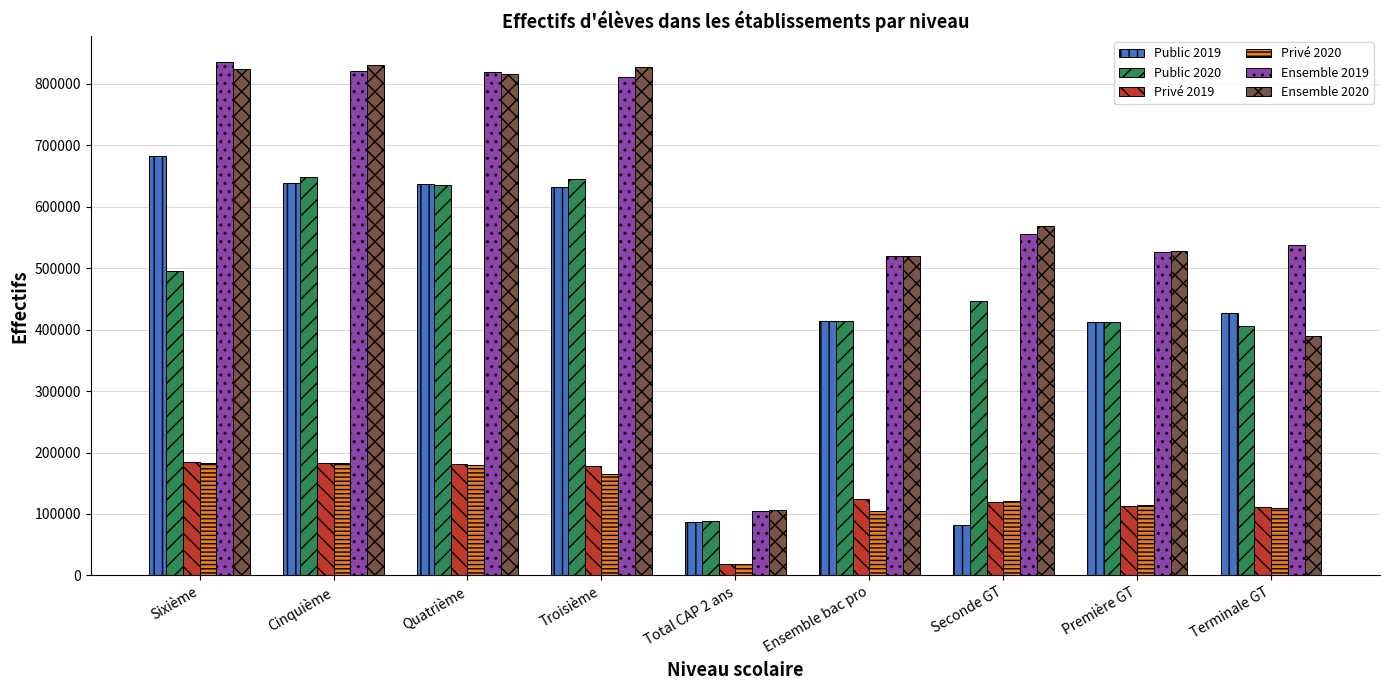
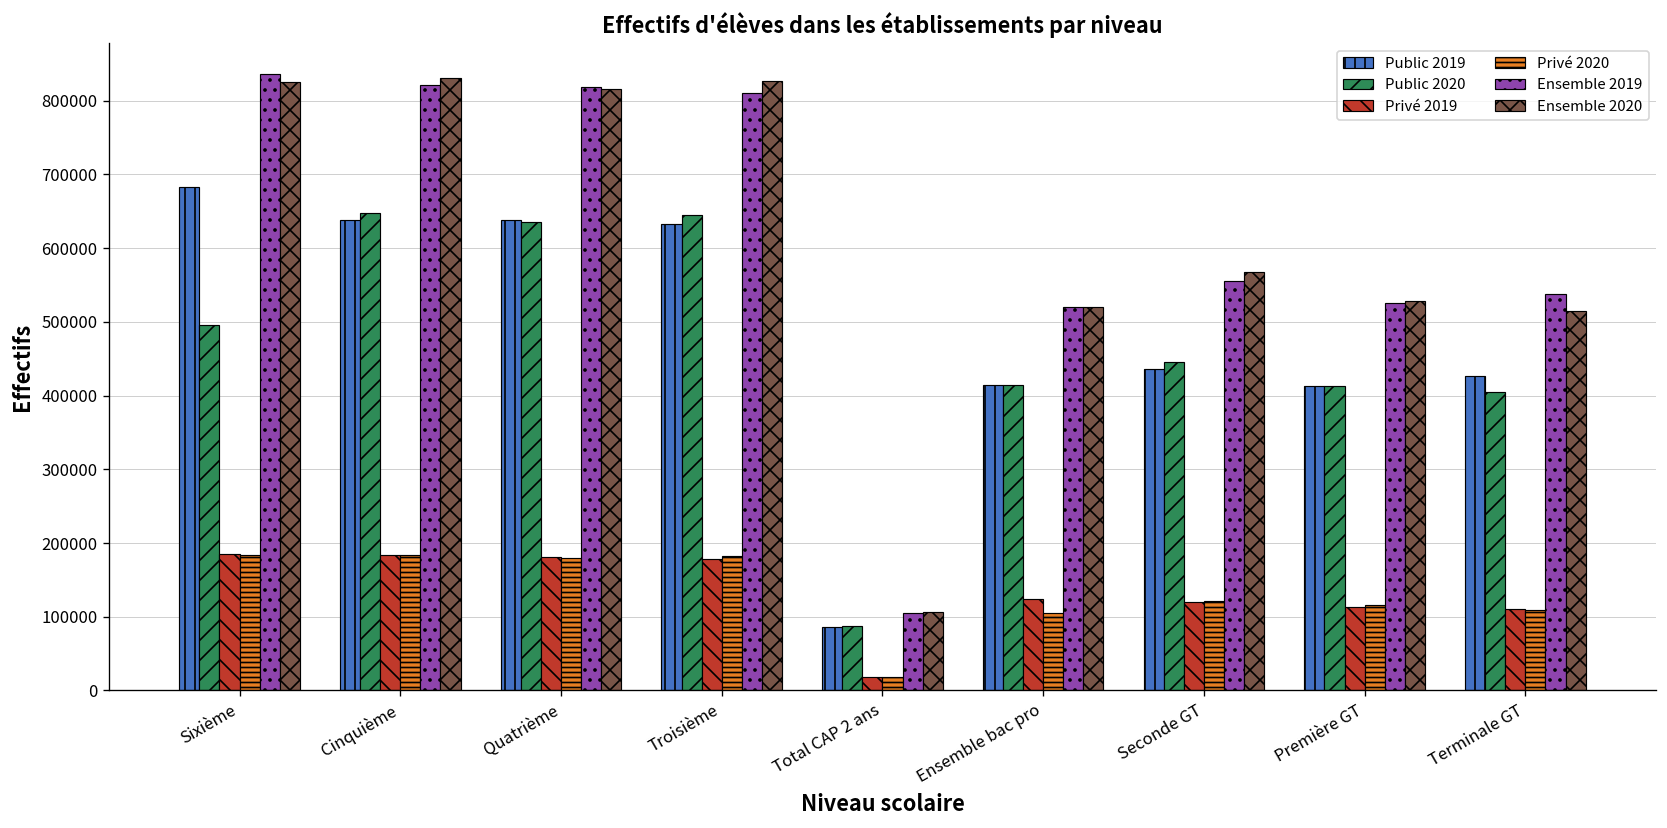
Privé 2020, Troisième: 160000 -> 180000
Public 2019, Seconde GT: 80000 -> 440000
Ensemble 2020, Terminale GT: 390000 -> 510000
